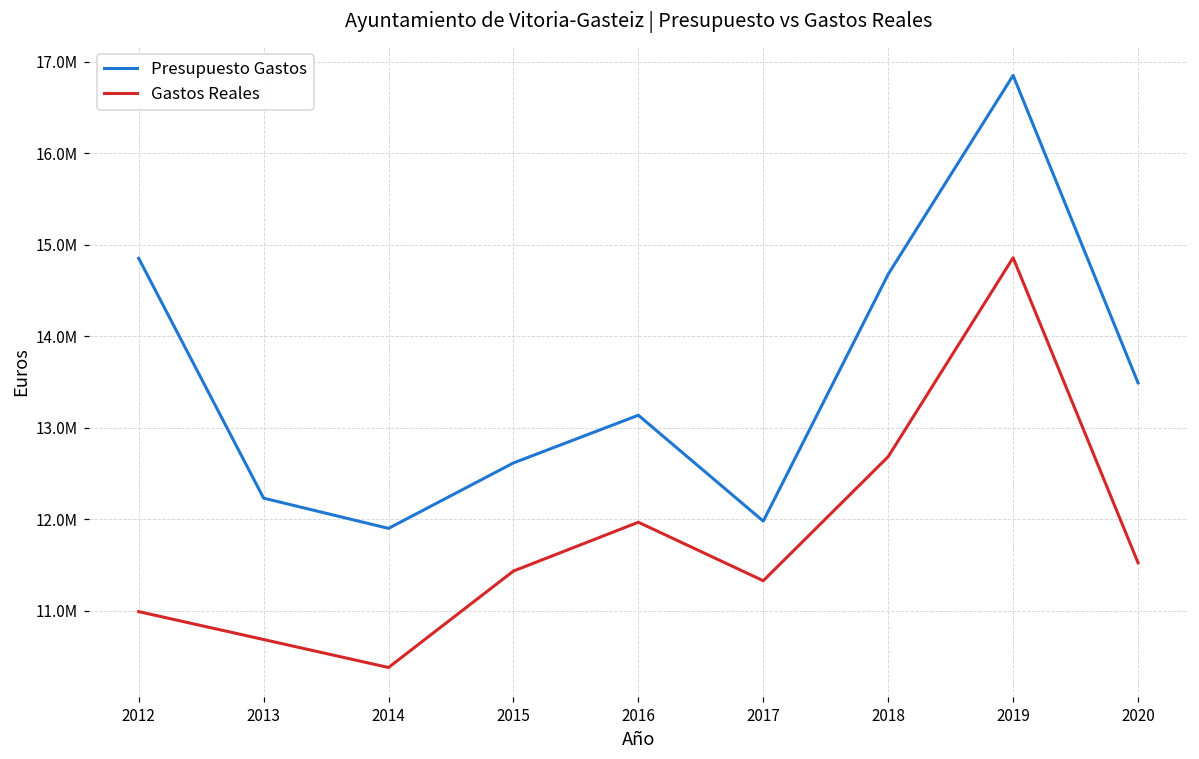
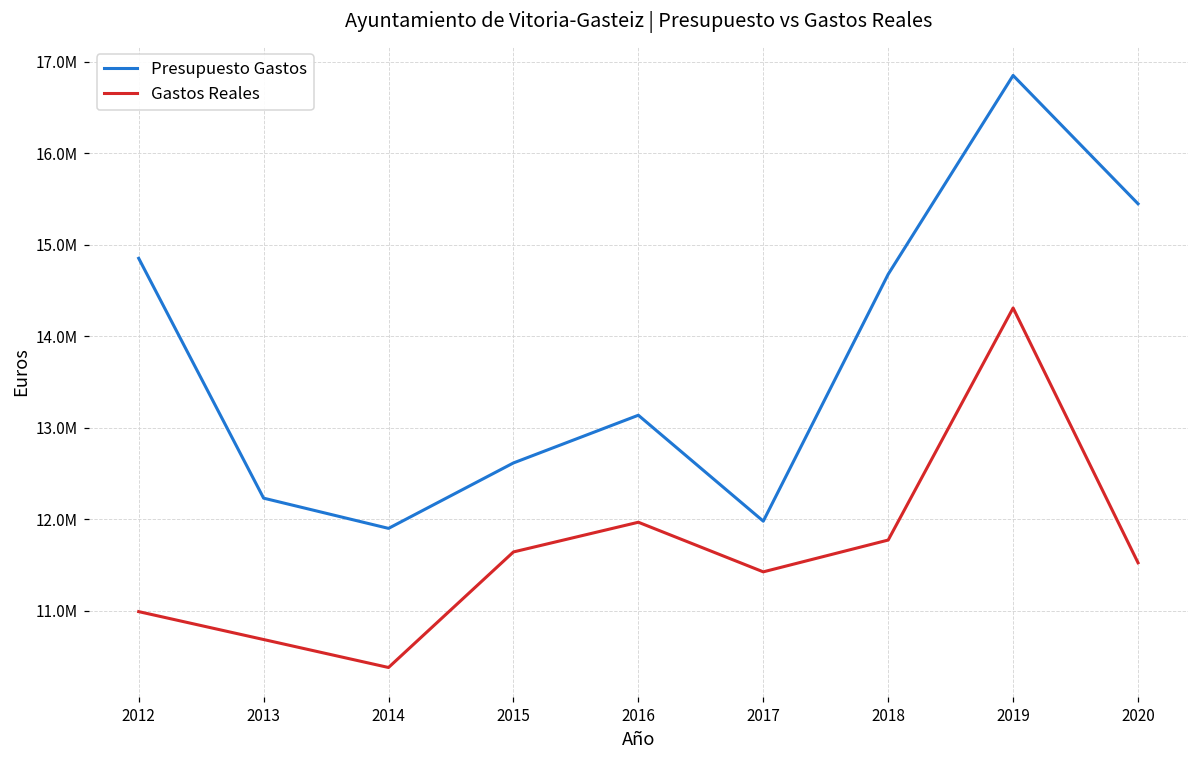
Gastos Reales, 2015: 11400000 -> 11600000
Gastos Reales, 2017: 11300000 -> 11400000
Gastos Reales, 2018: 12700000 -> 11800000
Gastos Reales, 2019: 14900000 -> 14300000
Presupuesto Gastos, 2020: 13500000 -> 15400000
